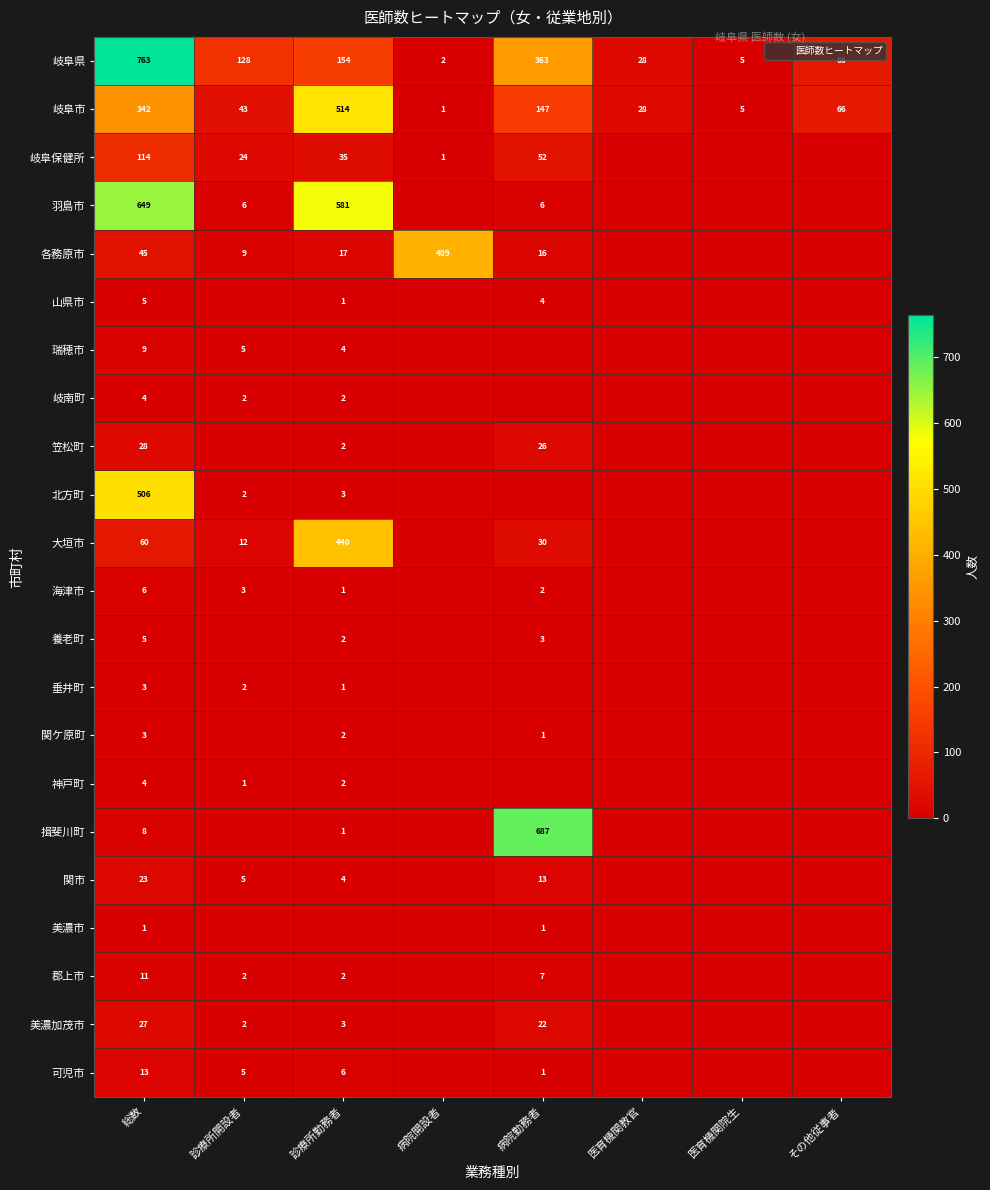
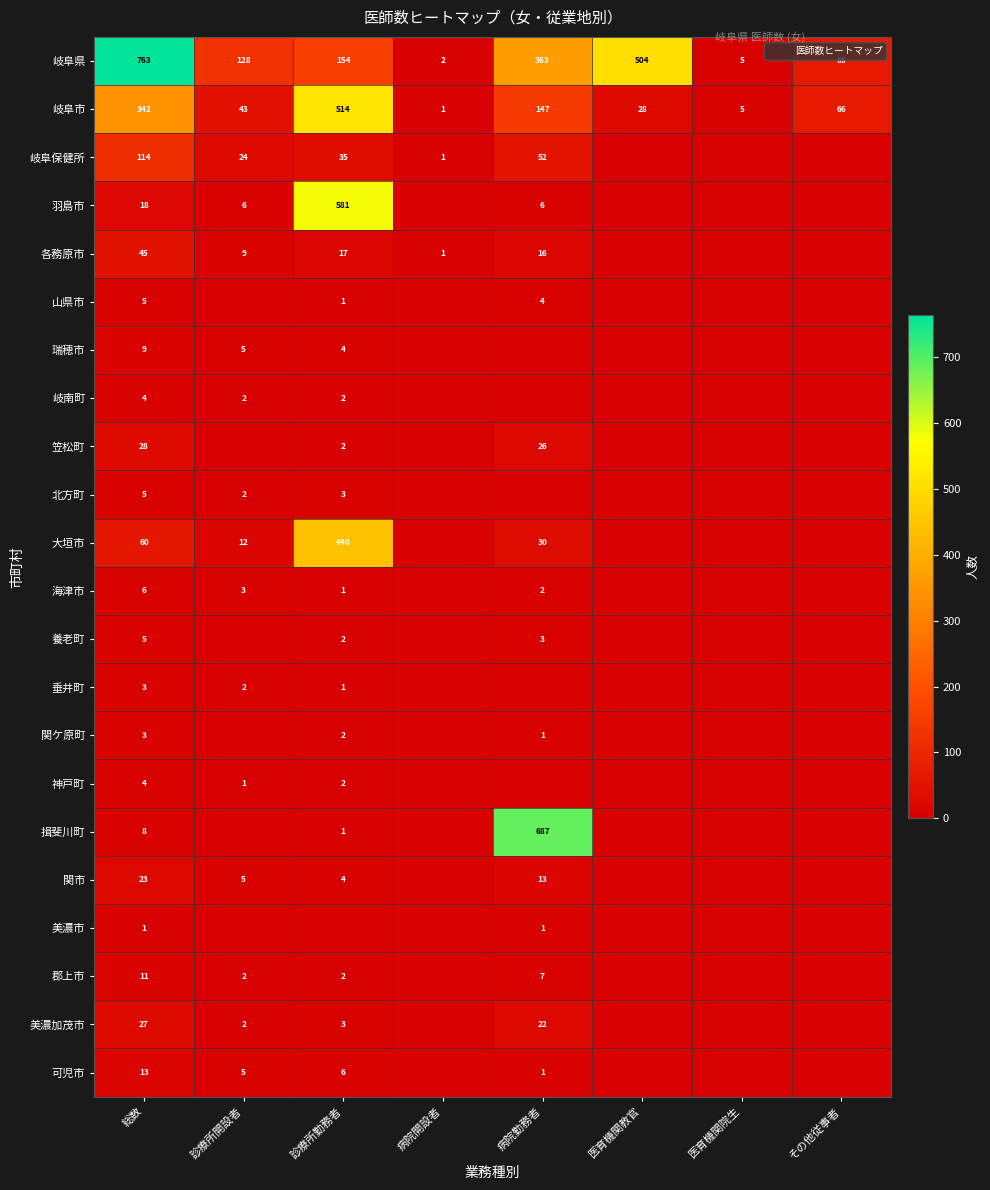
岐阜県, 医育機関教官: 28 -> 504
羽島市, 総数: 649 -> 18
各務原市, 病院開設者: 409 -> 1
北方町, 総数: 506 -> 5
